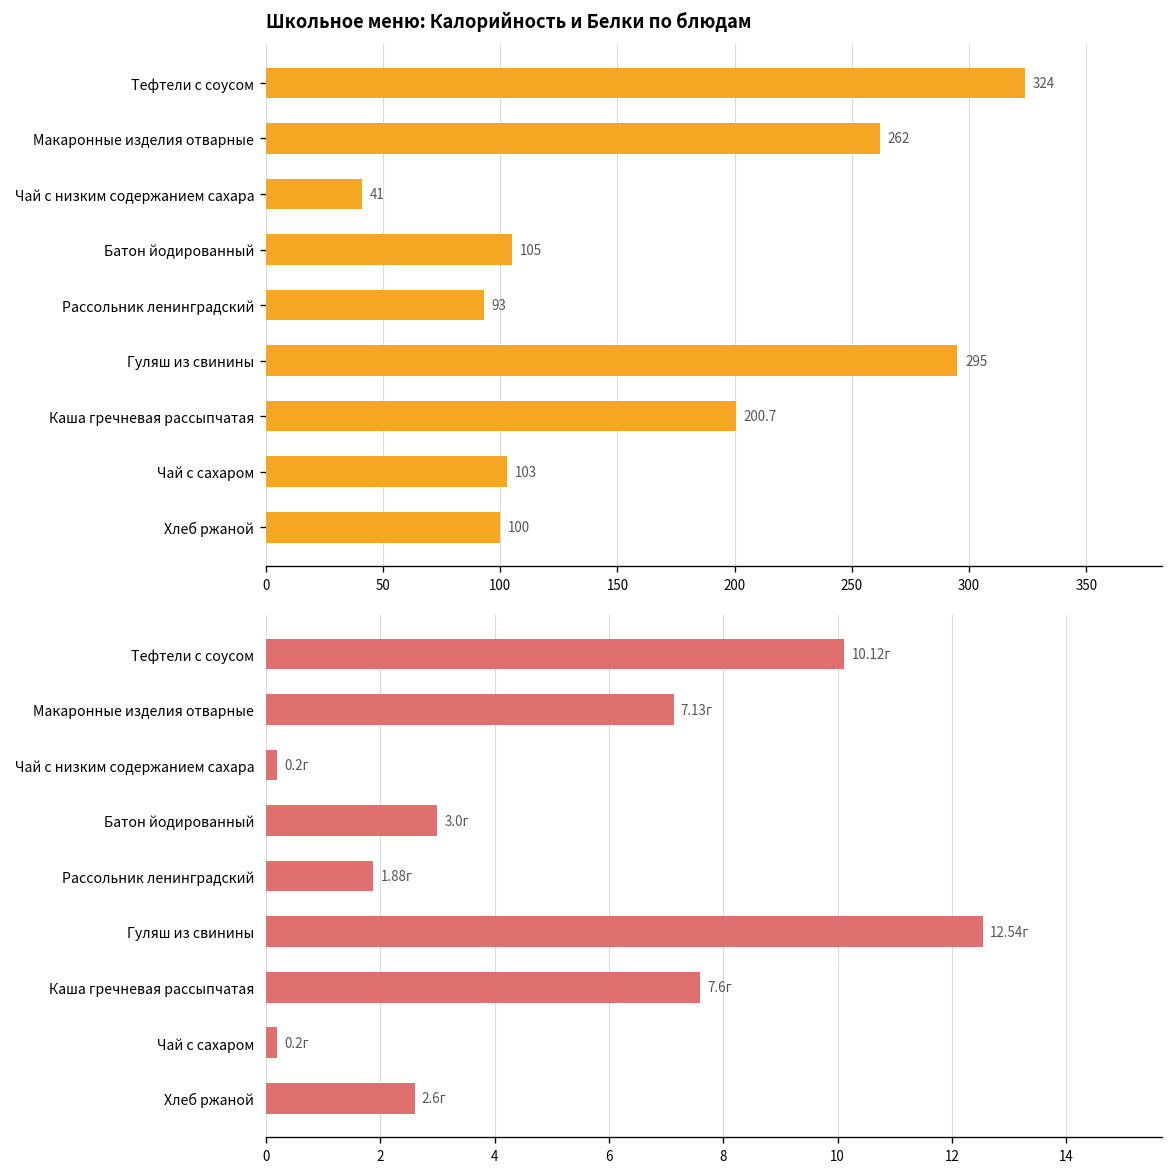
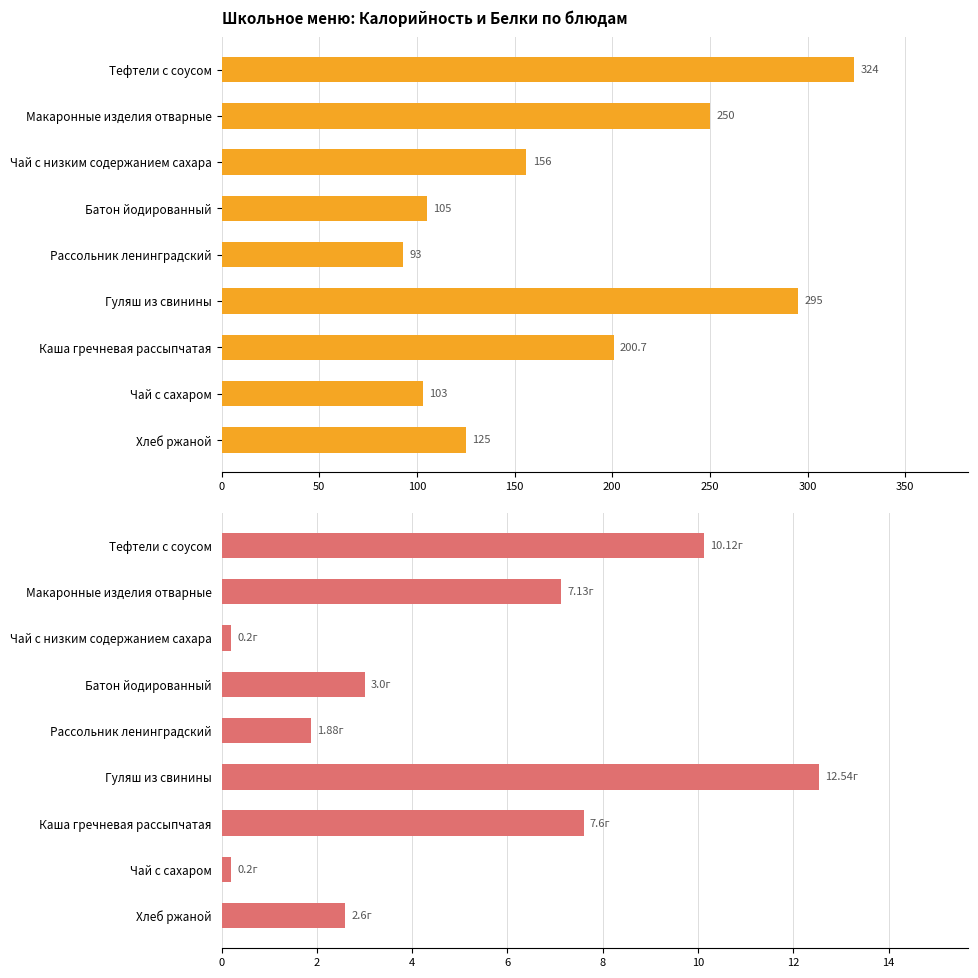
Школьное меню: Калорийность и Белки по блюдам, Макаронные изделия отварные: 262 -> 250
Школьное меню: Калорийность и Белки по блюдам, Чай с низким содержанием сахара: 41 -> 156
Школьное меню: Калорийность и Белки по блюдам, Хлеб ржаной: 100 -> 125
